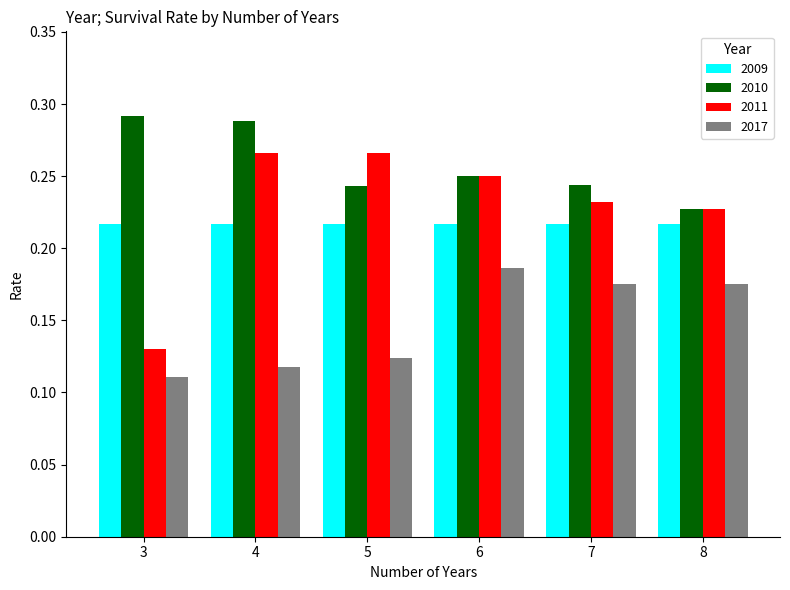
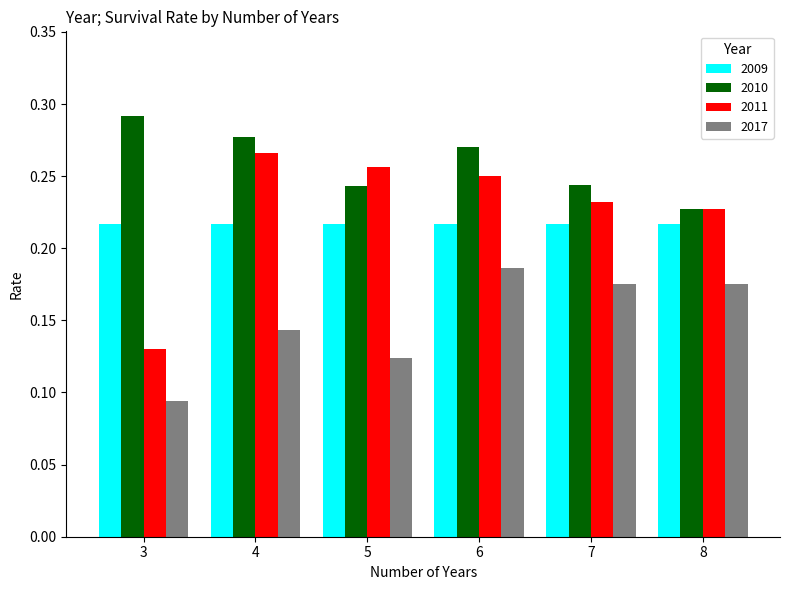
2017, 3: 0.111 -> 0.094
2010, 4: 0.288 -> 0.277
2017, 4: 0.118 -> 0.143
2011, 5: 0.266 -> 0.256
2010, 6: 0.25 -> 0.27
